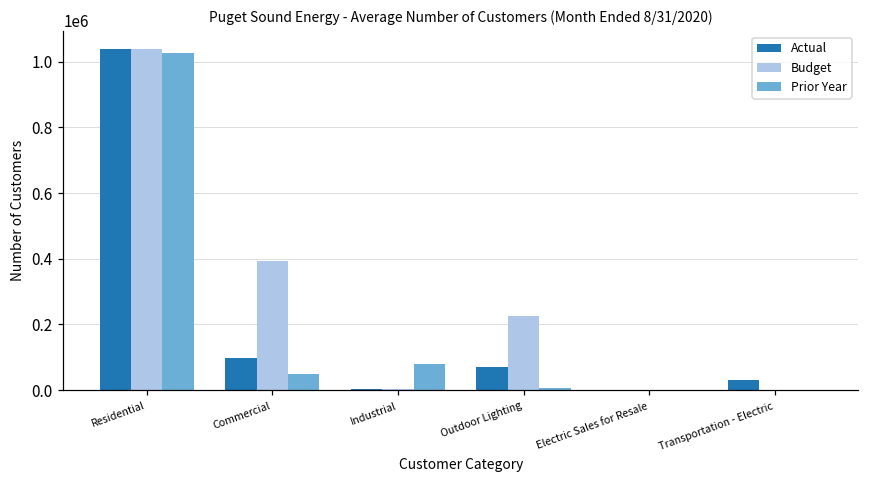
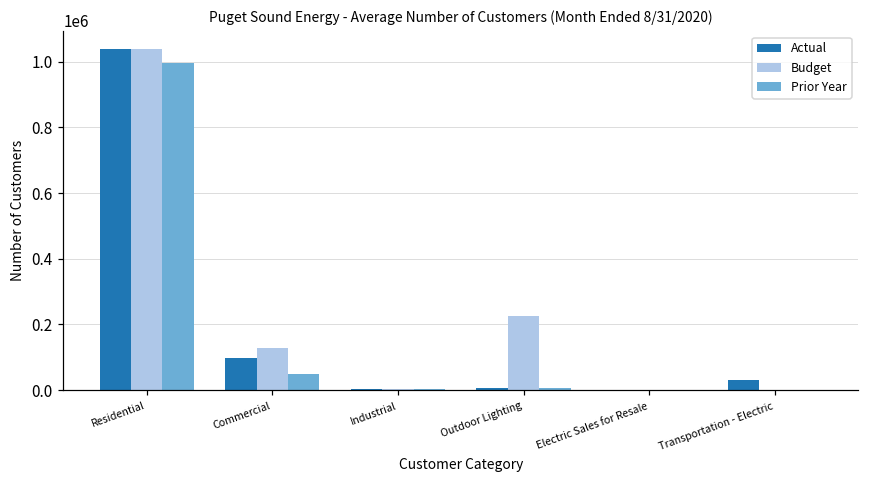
Prior Year, Residential: 1030000 -> 1000000
Budget, Commercial: 390000 -> 130000
Prior Year, Industrial: 80000 -> 0
Actual, Outdoor Lighting: 70000 -> 10000
